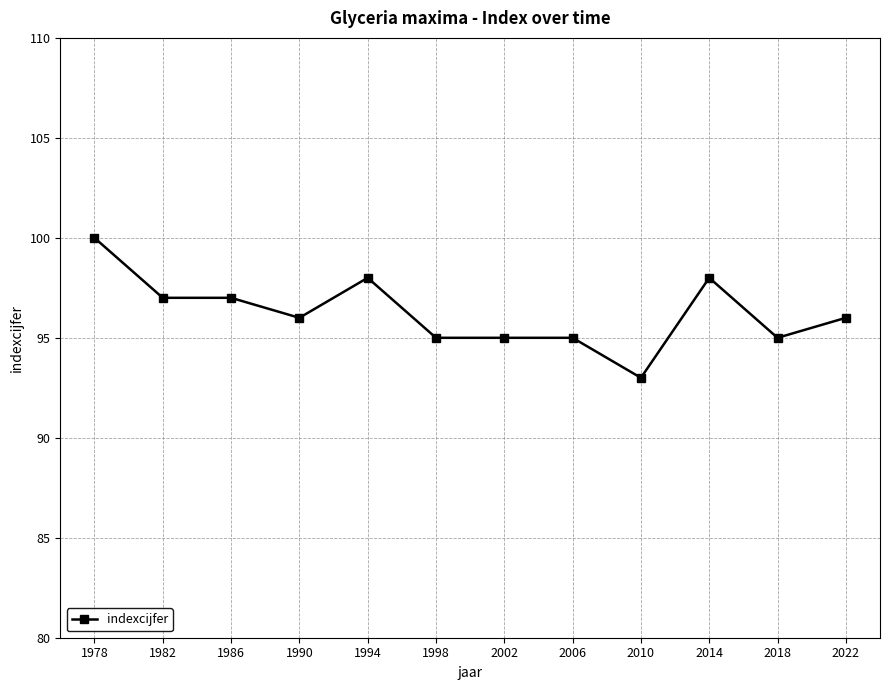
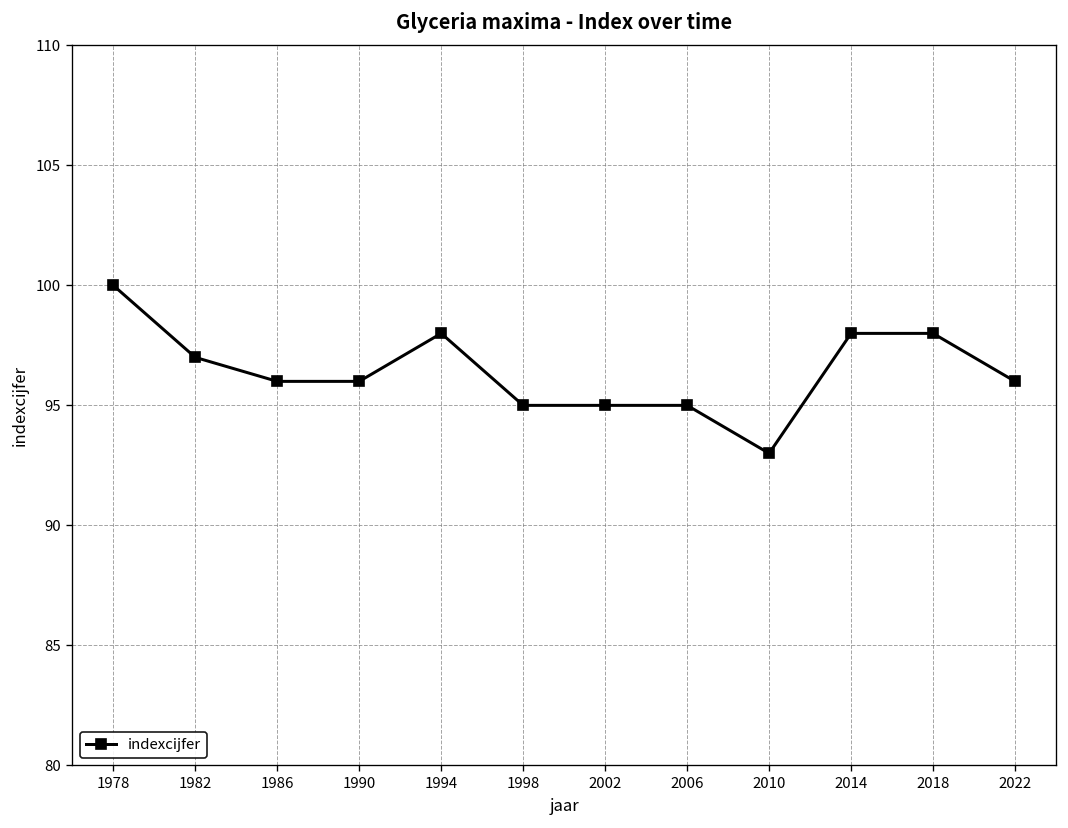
1986: 97 -> 96
2018: 95 -> 98
